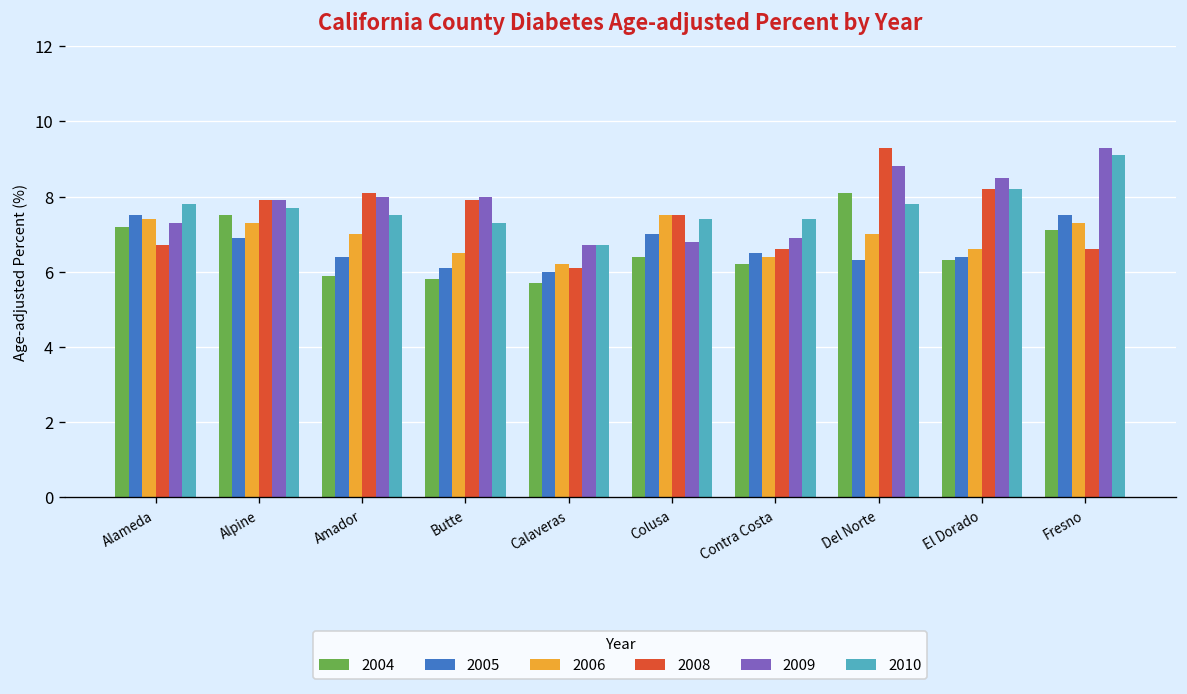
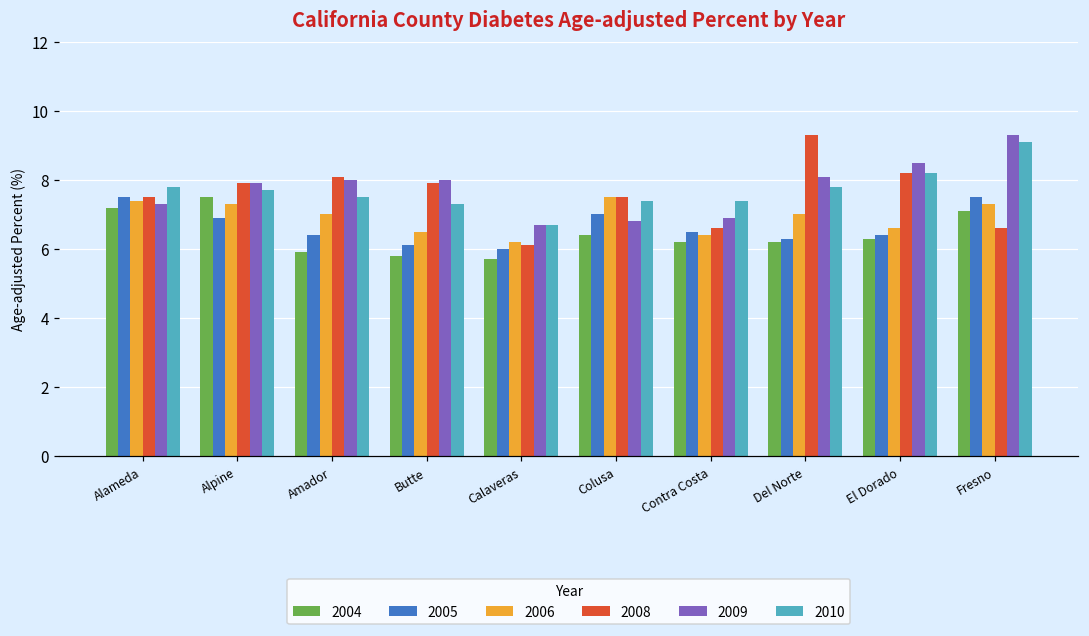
2008, Alameda: 6.7 -> 7.5
2004, Del Norte: 8.1 -> 6.2
2009, Del Norte: 8.8 -> 8.1
